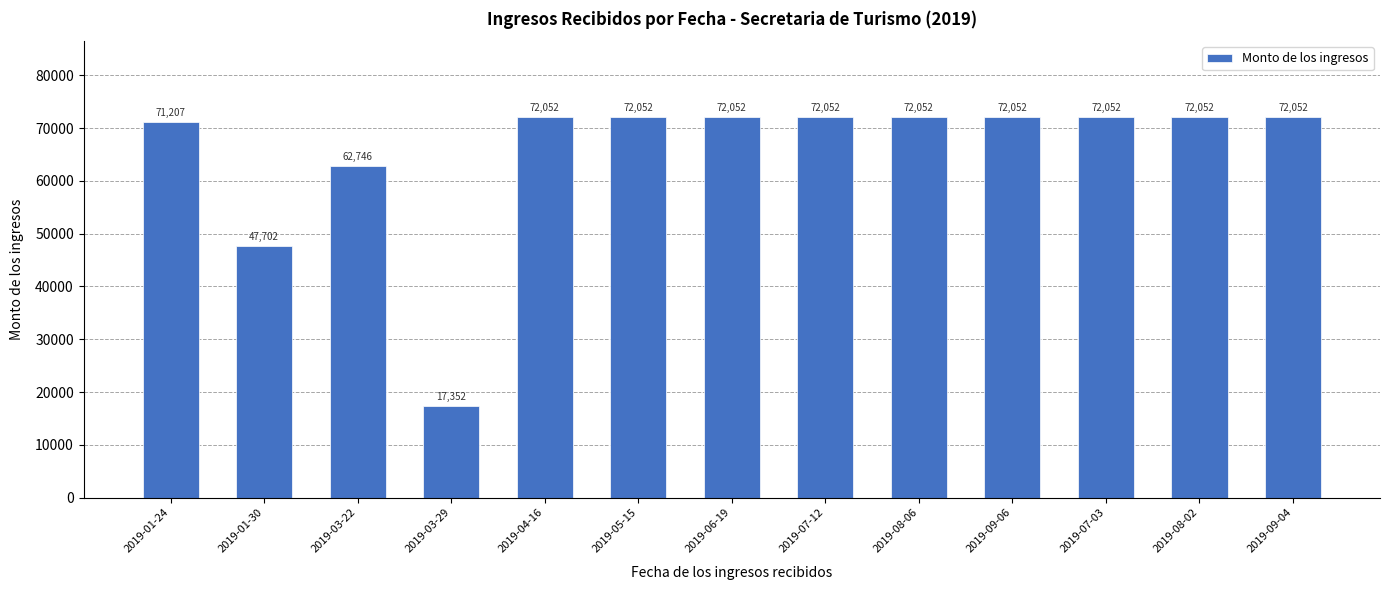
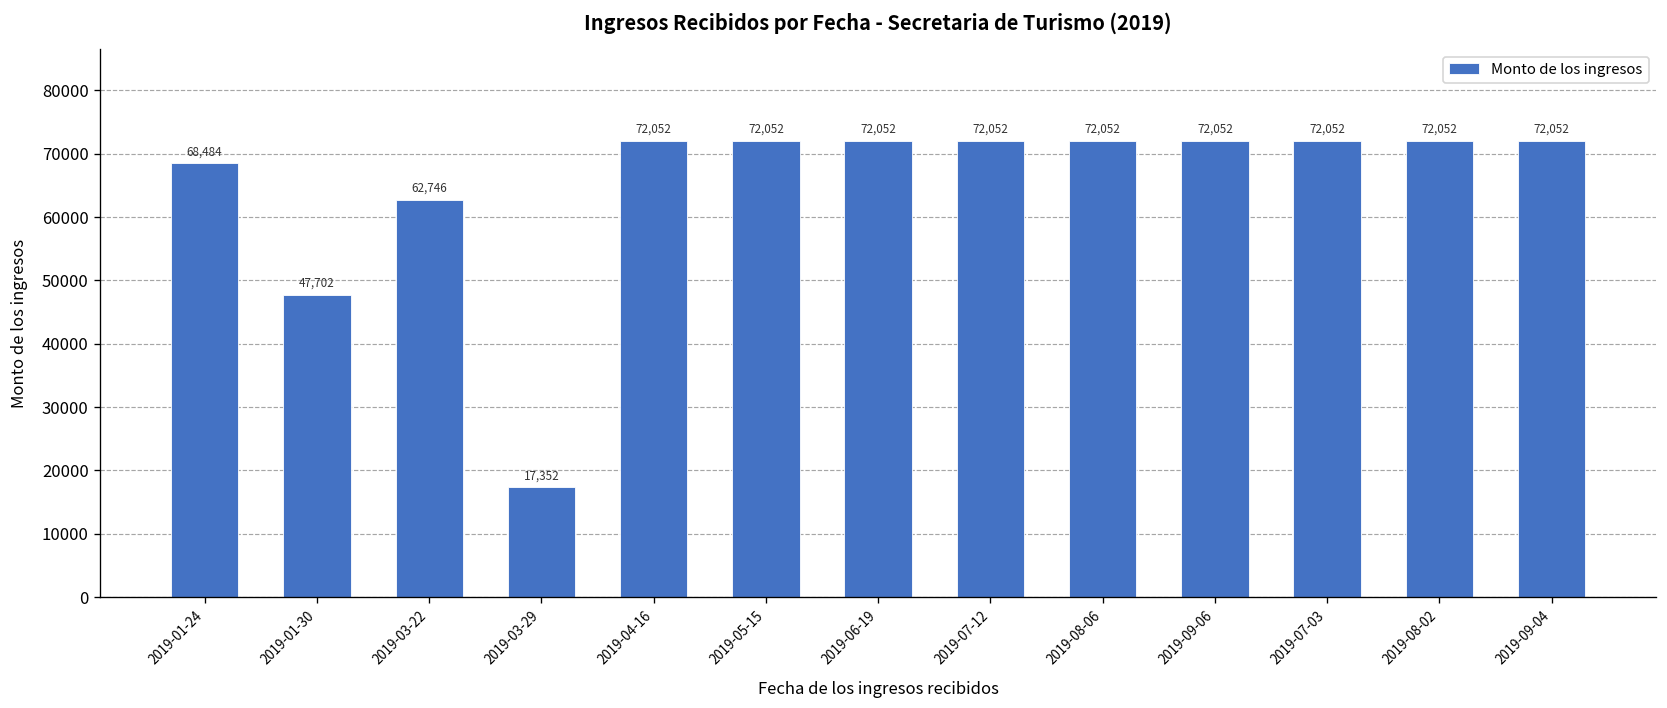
2019-01-24: 71,207 -> 68,484
